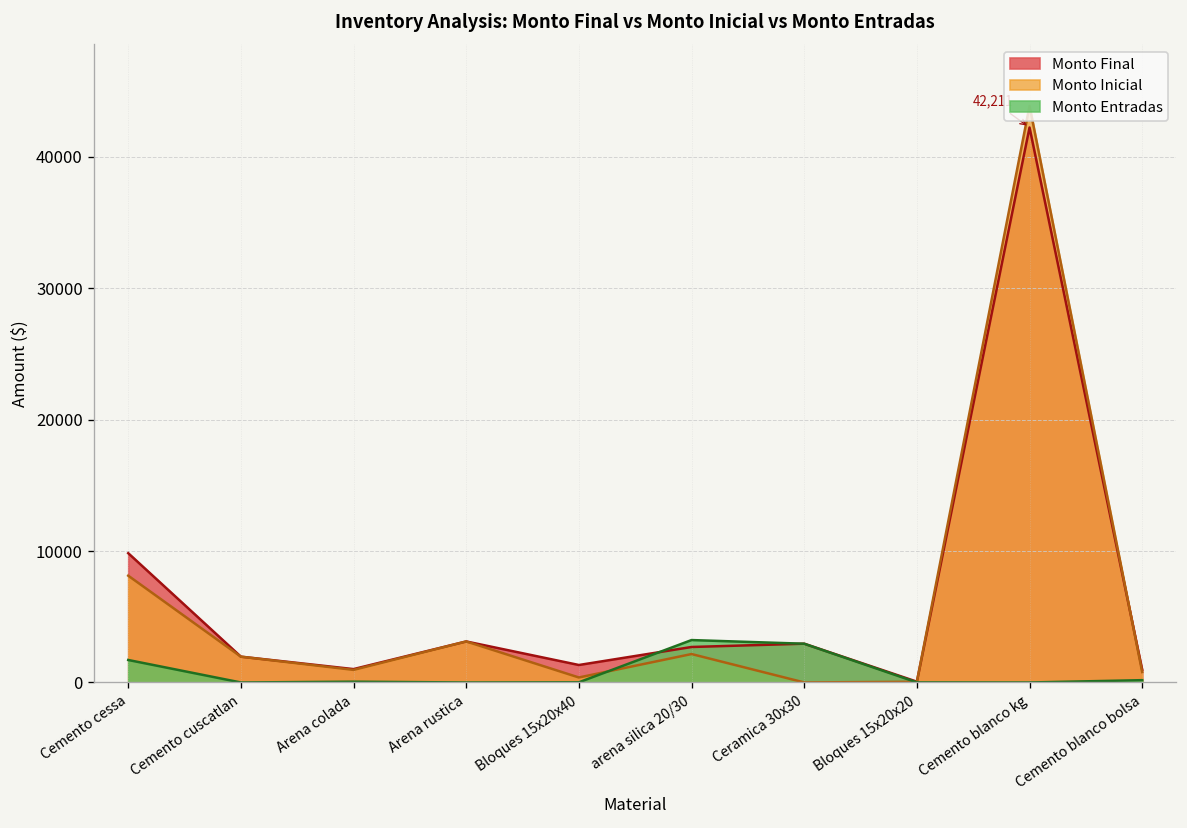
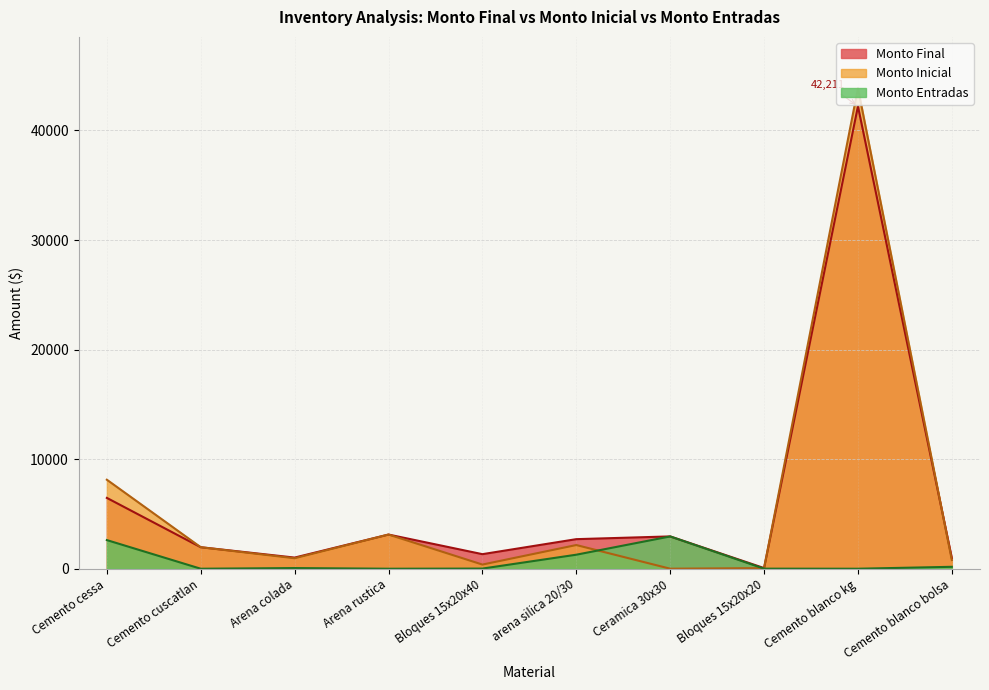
Monto Final, Cemento cessa: 9800 -> 6500
Monto Entradas, Cemento cessa: 1700 -> 2600
Monto Entradas, arena silica 20/30: 3200 -> 1300
